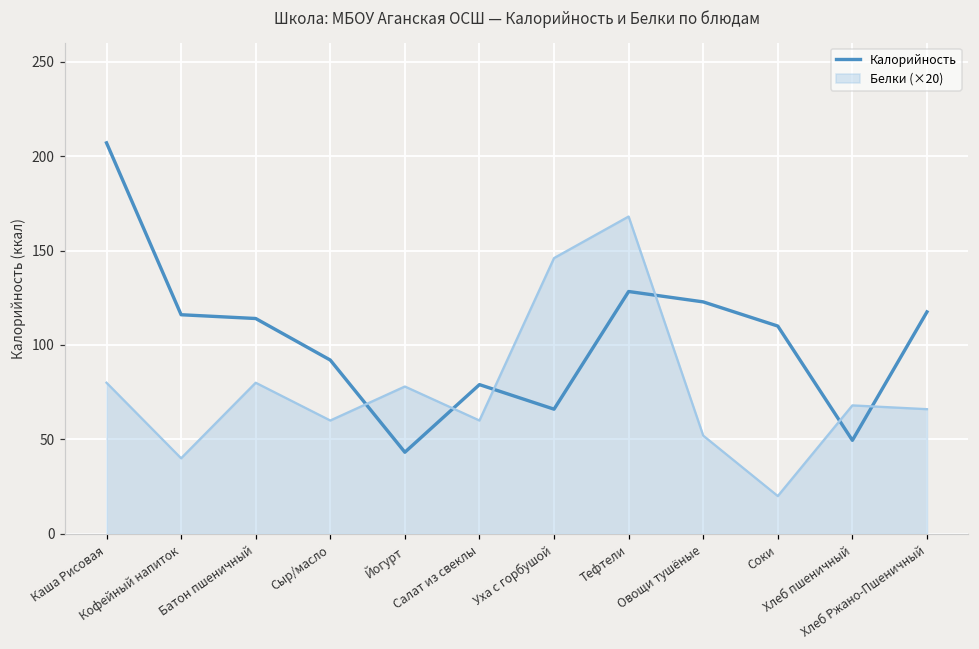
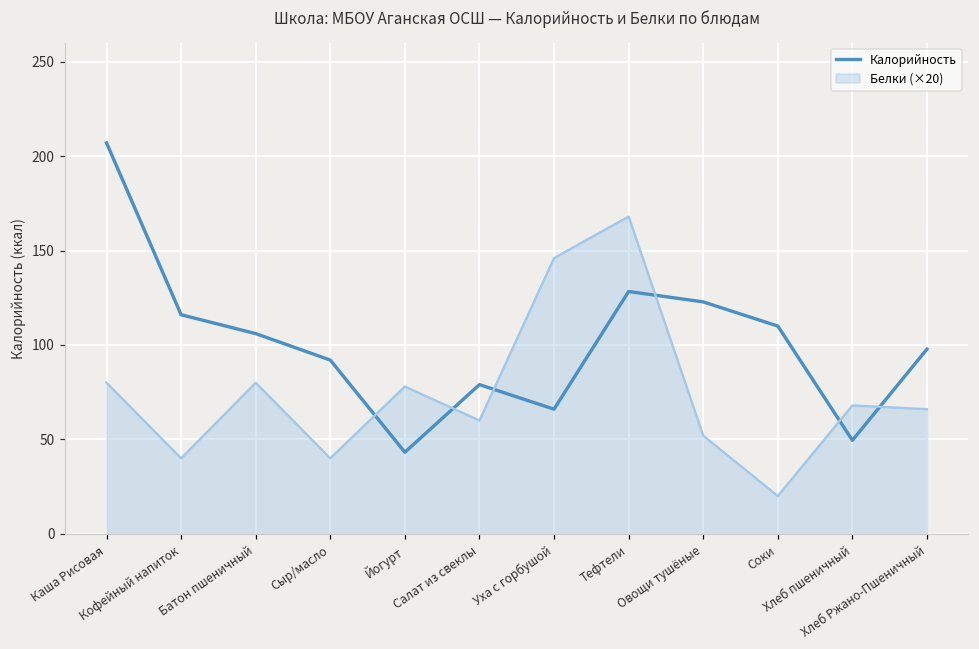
Калорийность, Батон пшеничный: 114 -> 106
Белки (×20), Сыр/масло: 60 -> 40
Калорийность, Хлеб Ржано-Пшеничный: 118 -> 98
